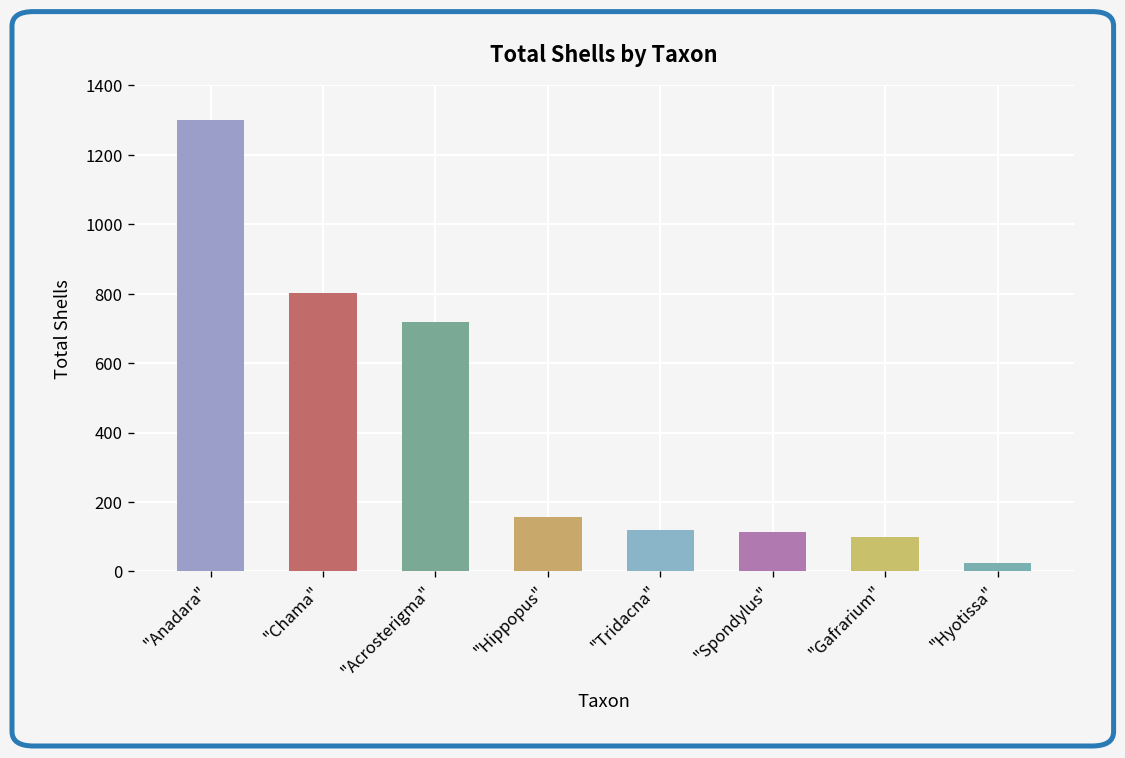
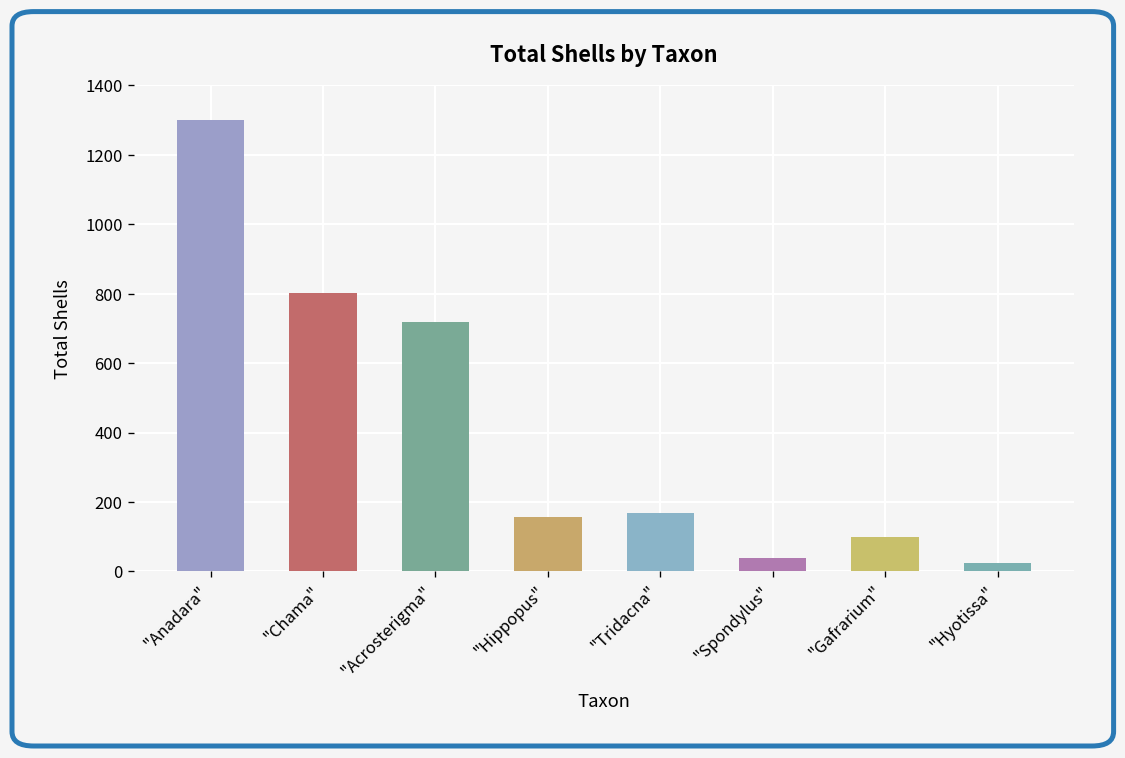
"Tridacna": 120 -> 170
"Spondylus": 110 -> 40
